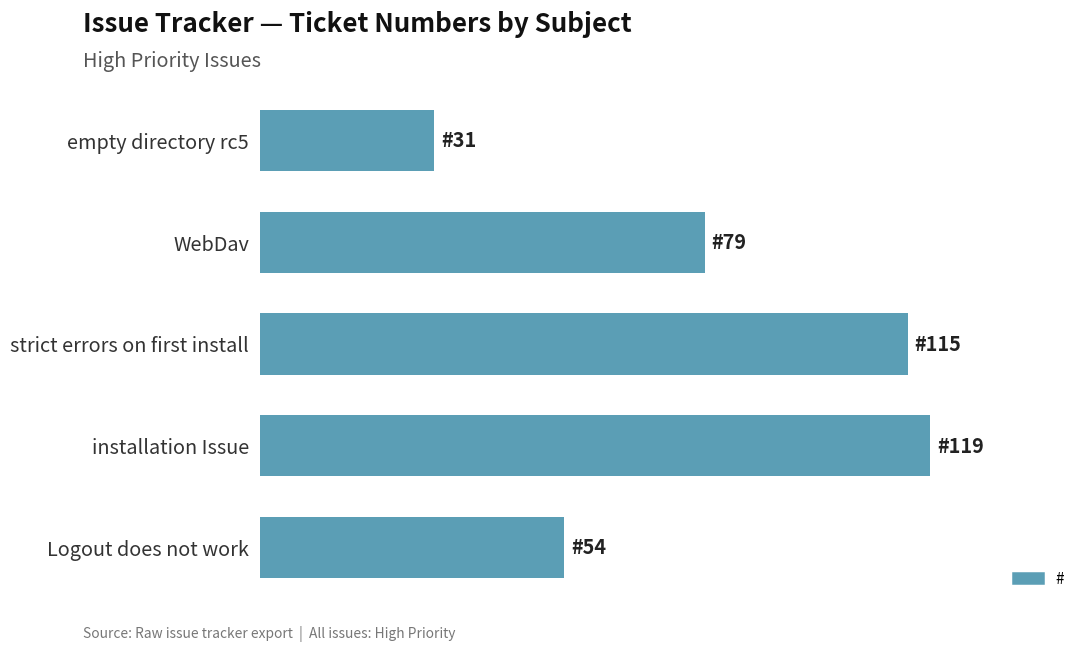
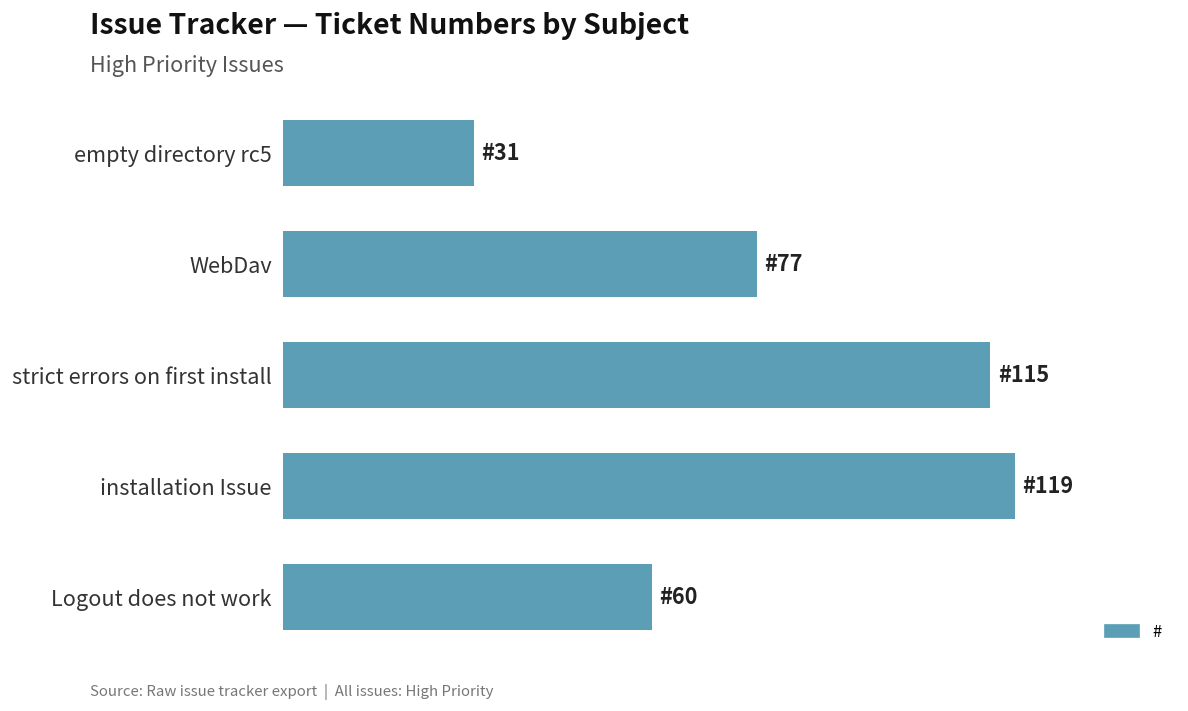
WebDav: 79 -> 77
Logout does not work: 54 -> 60
